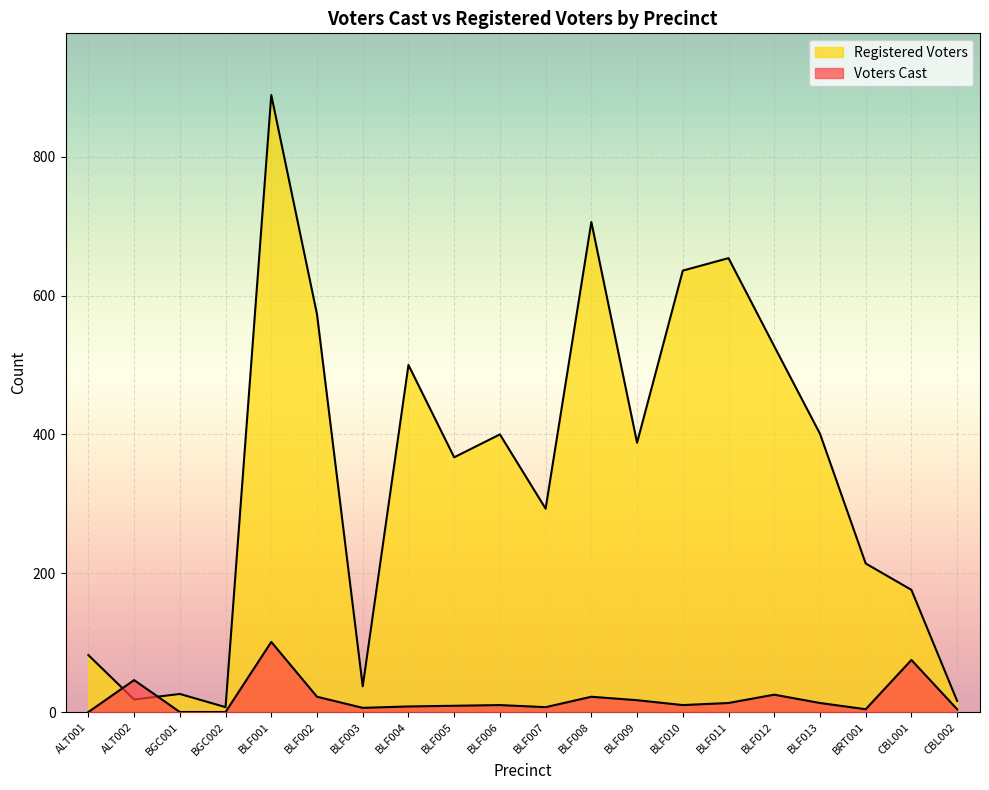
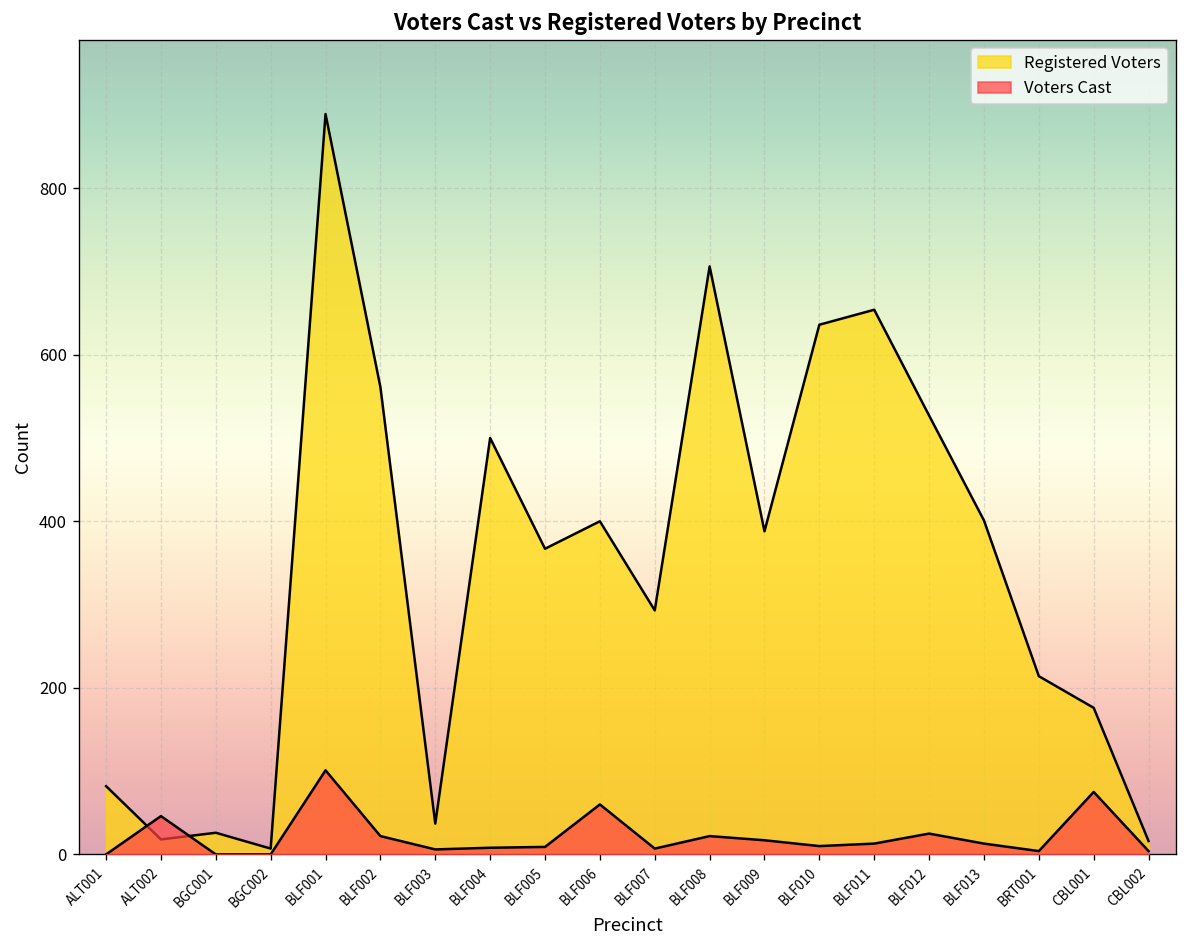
Registered Voters, BLF002: 570 -> 560
Voters Cast, BLF006: 10 -> 60
